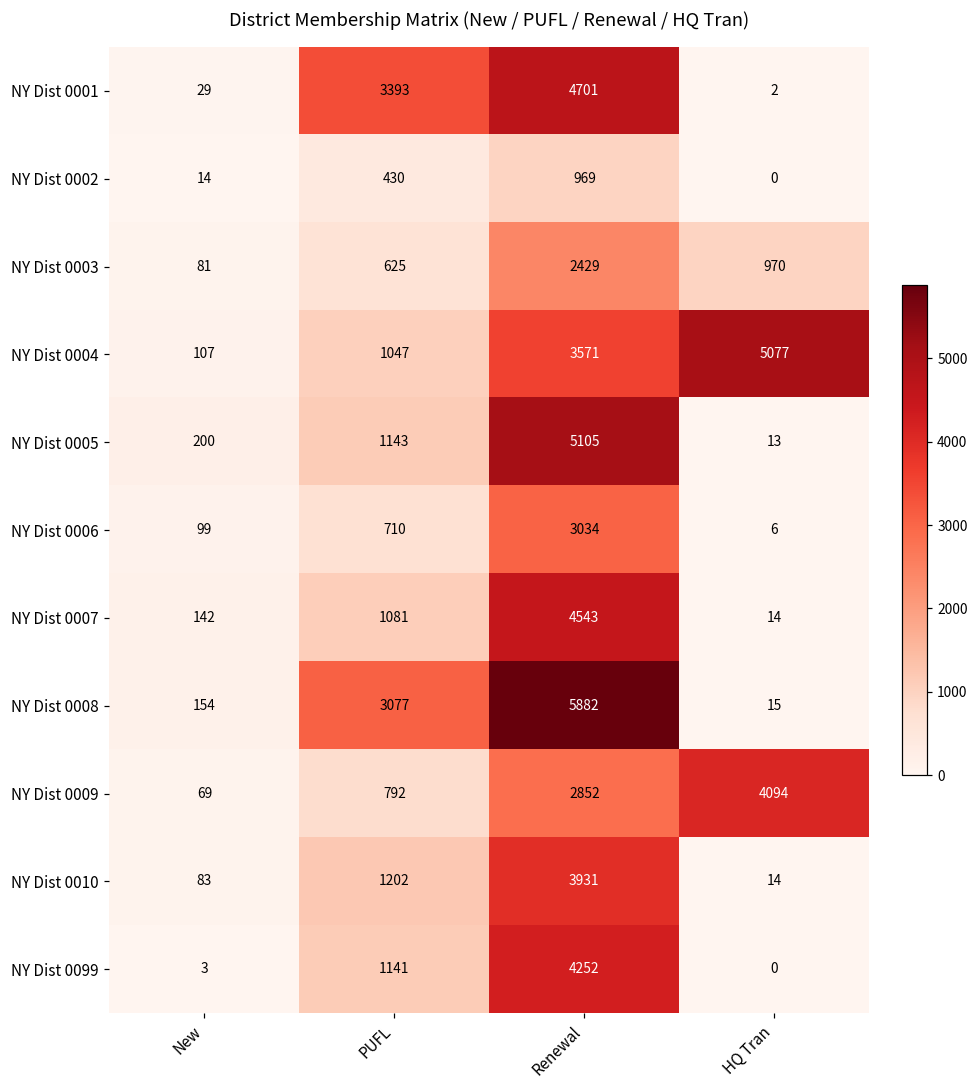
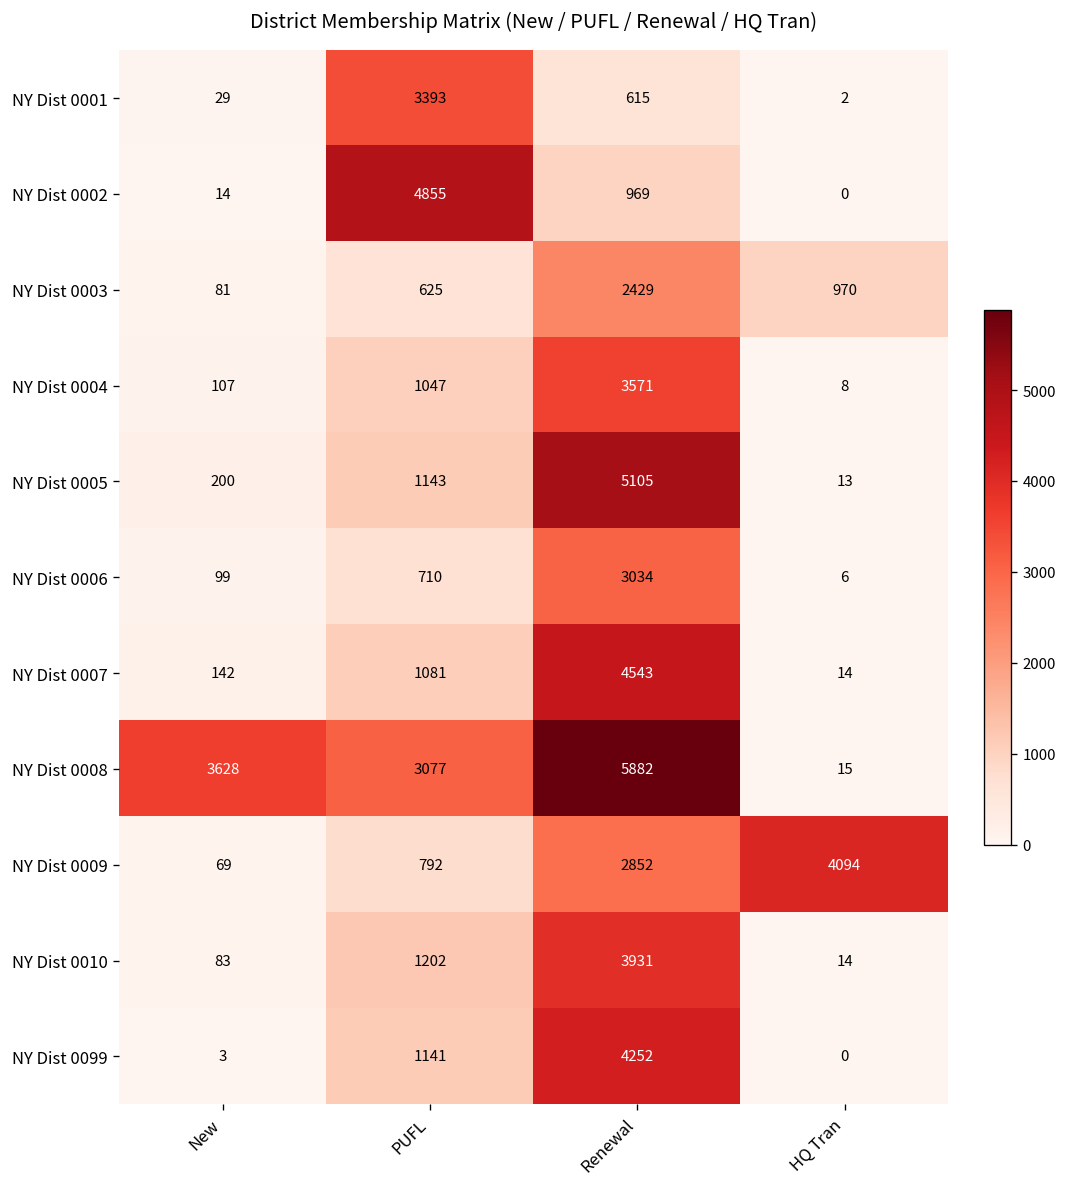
NY Dist 0001, Renewal: 4701 -> 615
NY Dist 0002, PUFL: 430 -> 4855
NY Dist 0004, HQ Tran: 5077 -> 8
NY Dist 0008, New: 154 -> 3628
